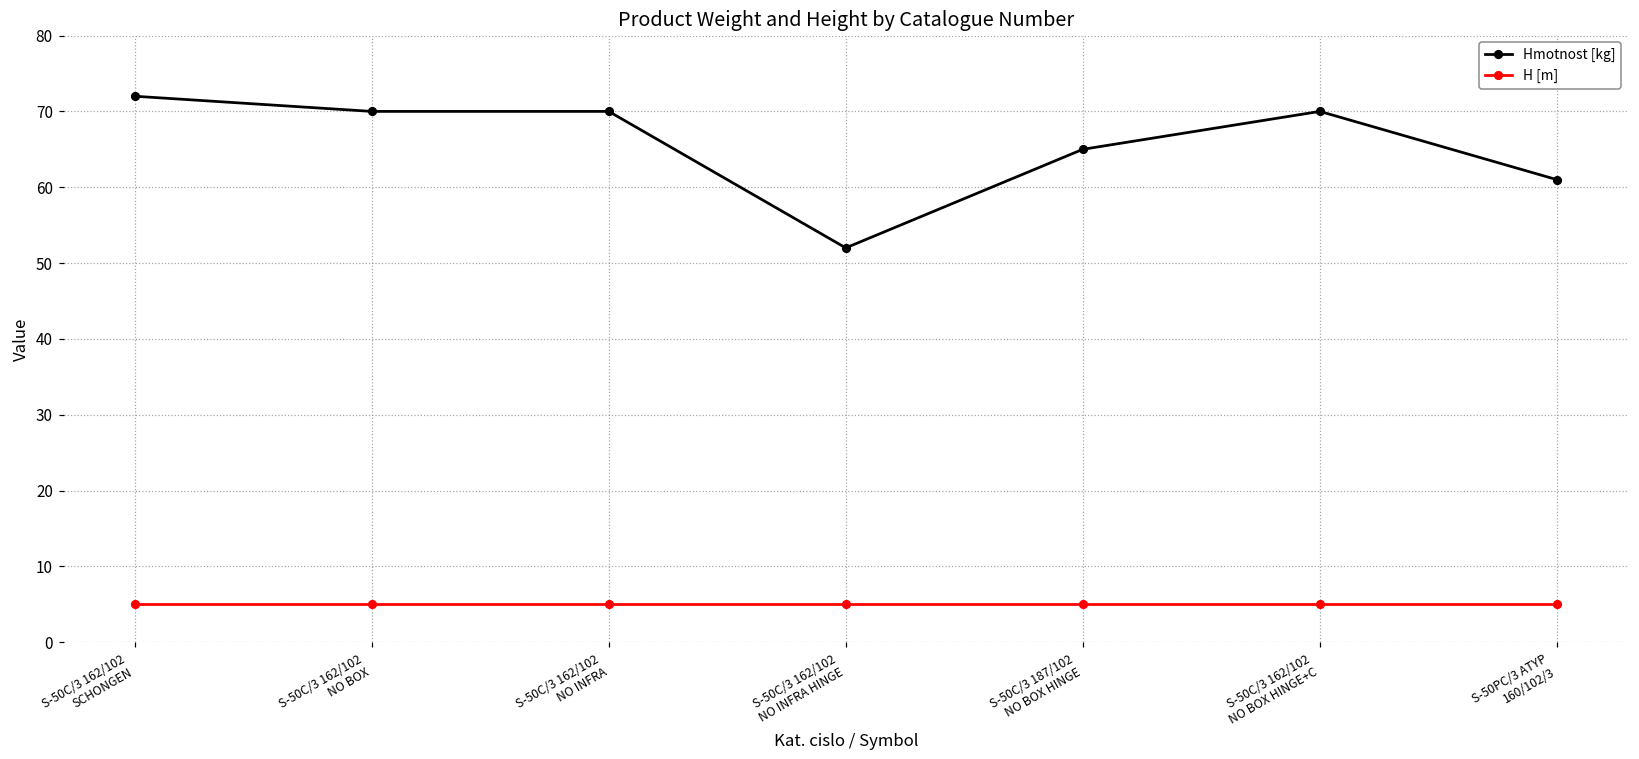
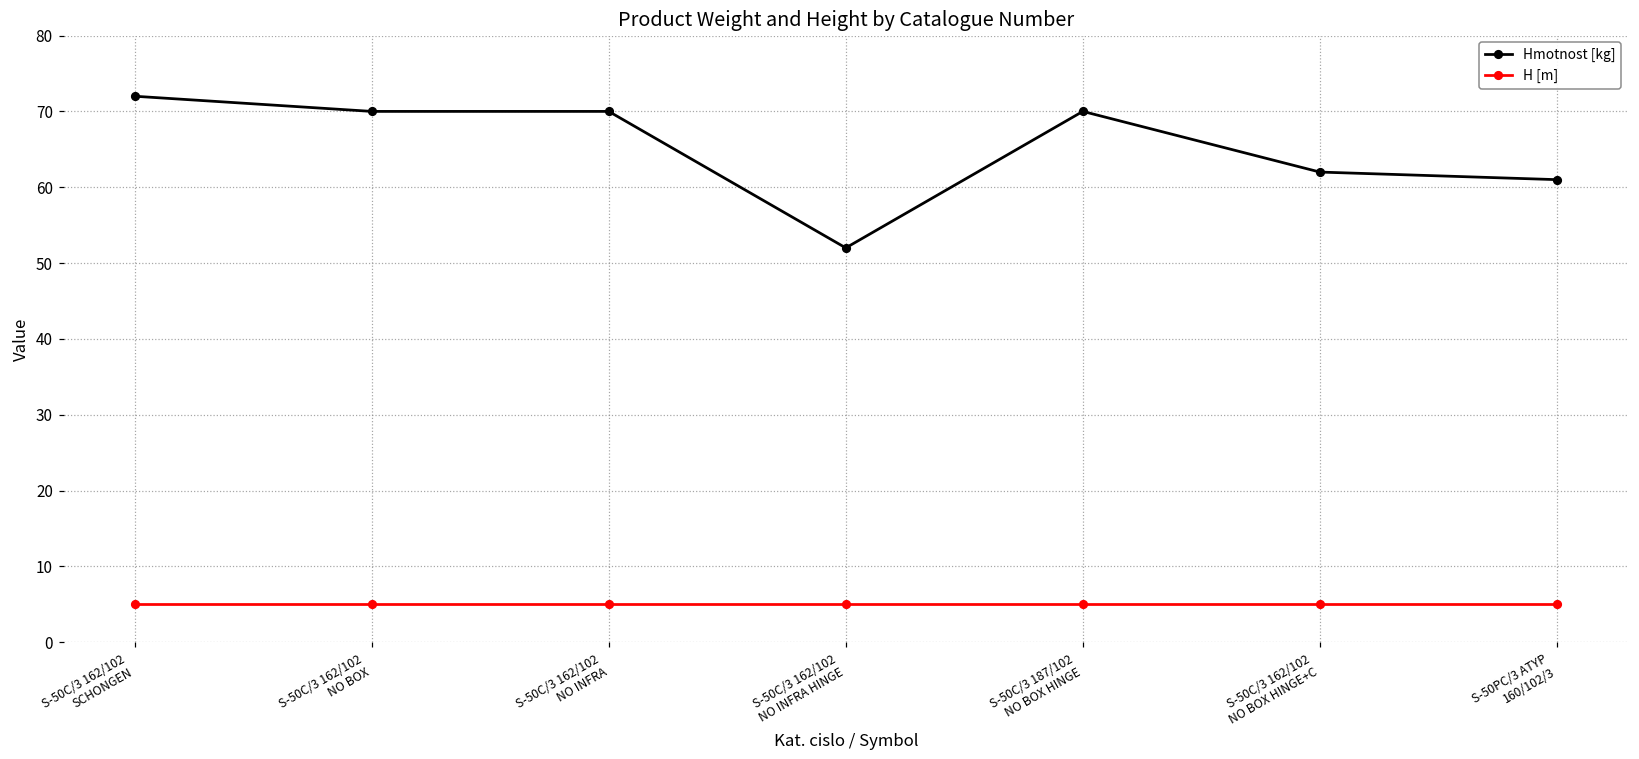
Hmotnost [kg], S-50C/3 187/102 NO BOX HINGE: 65 -> 70
Hmotnost [kg], S-50C/3 162/102 NO BOX HINGE+C: 70 -> 62
